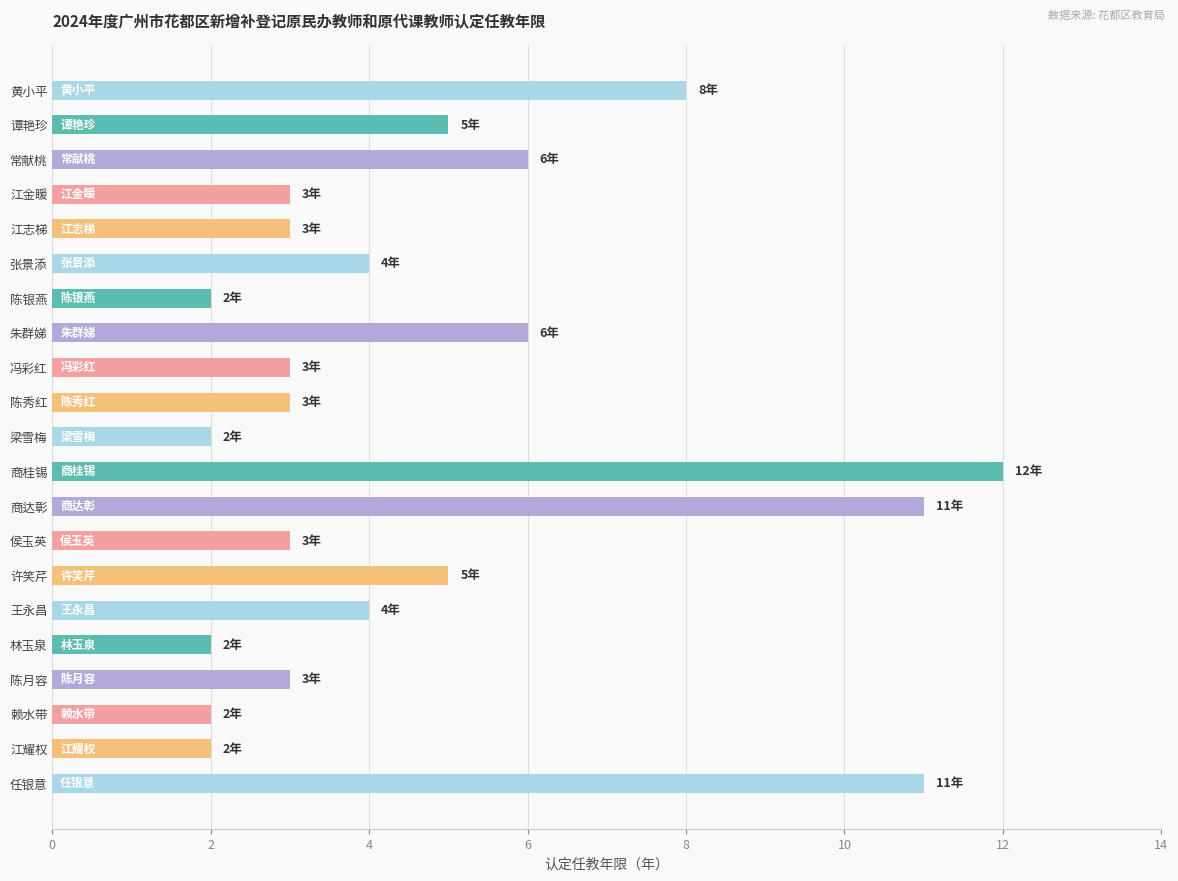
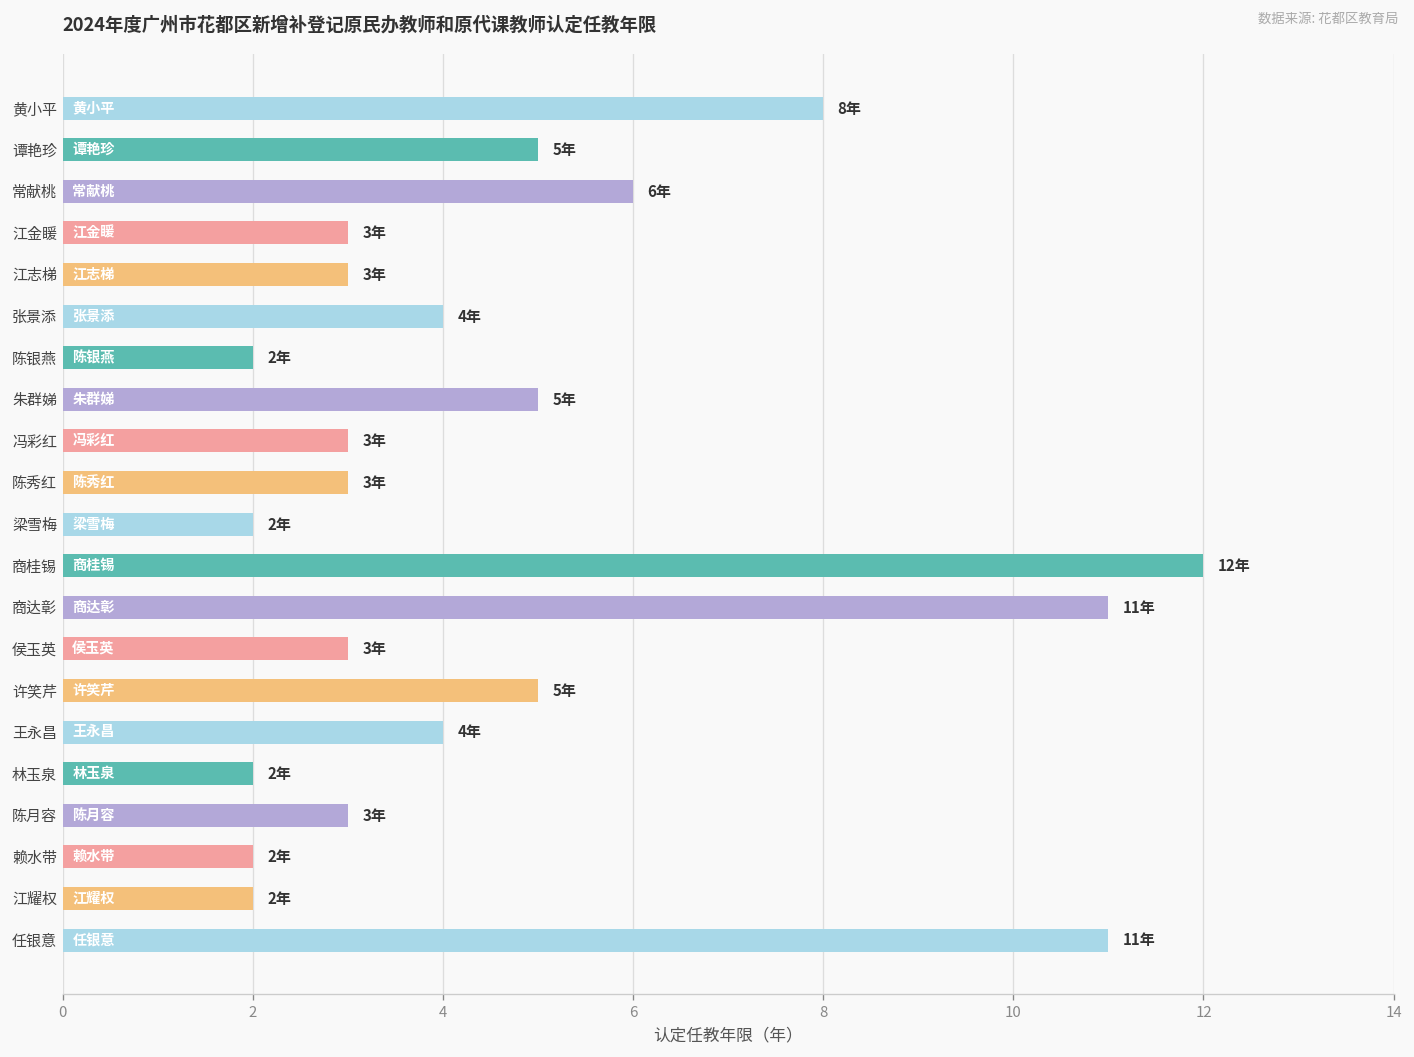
朱群娣: 6年 -> 5年
